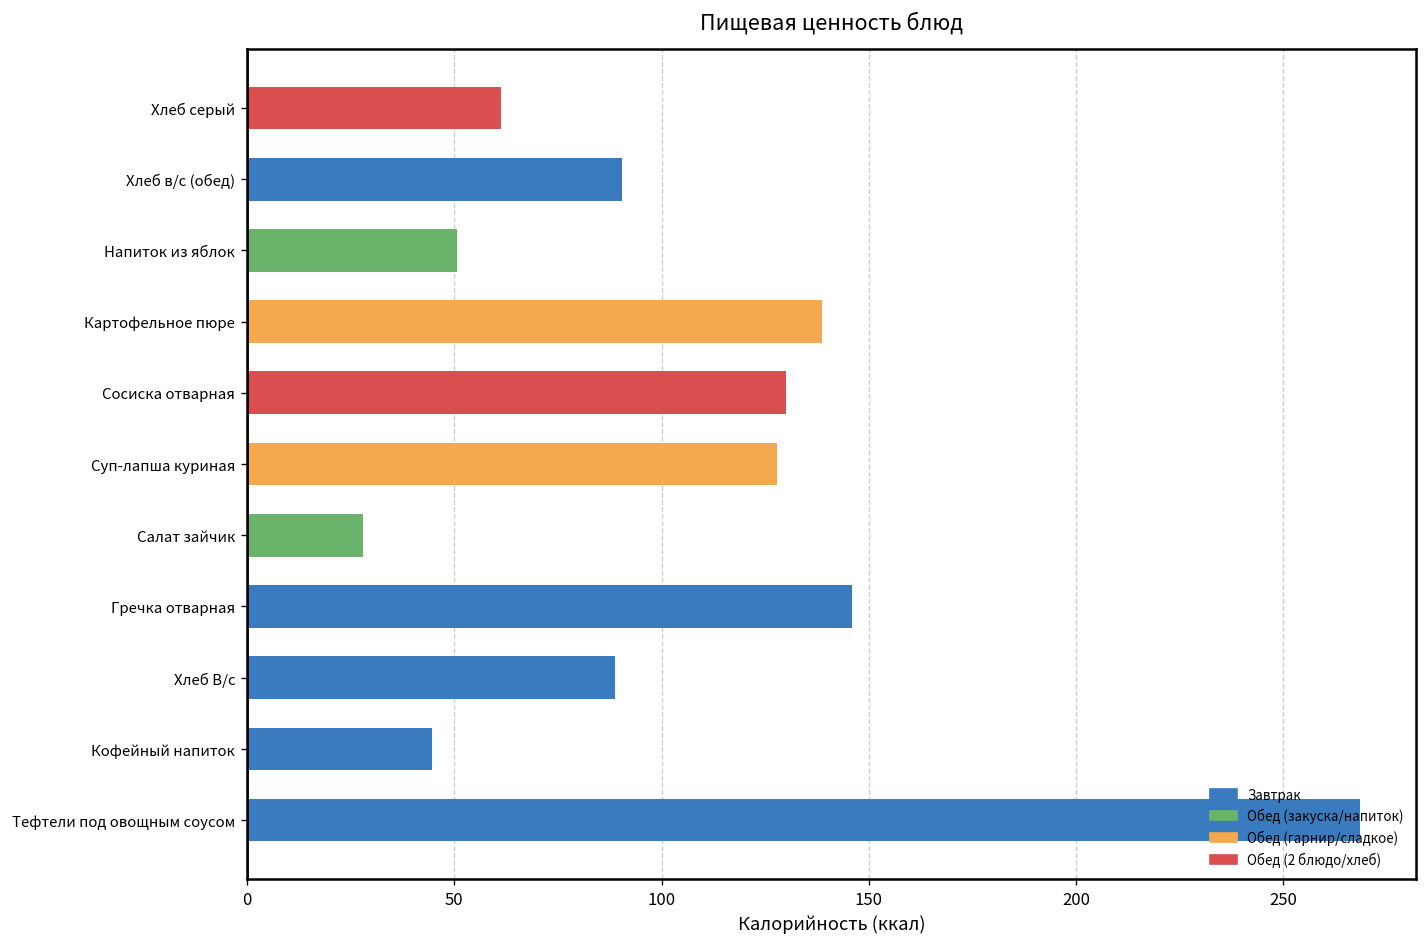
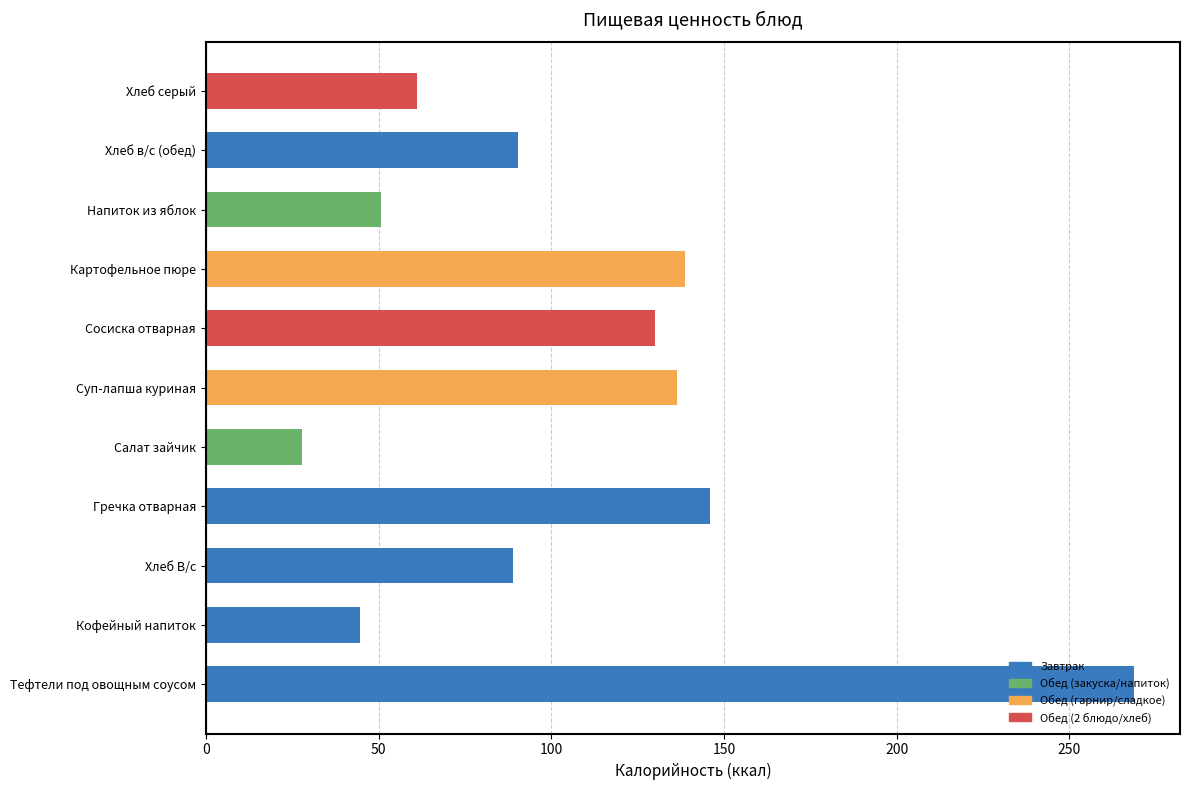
Суп-лапша куриная: 128 -> 136
